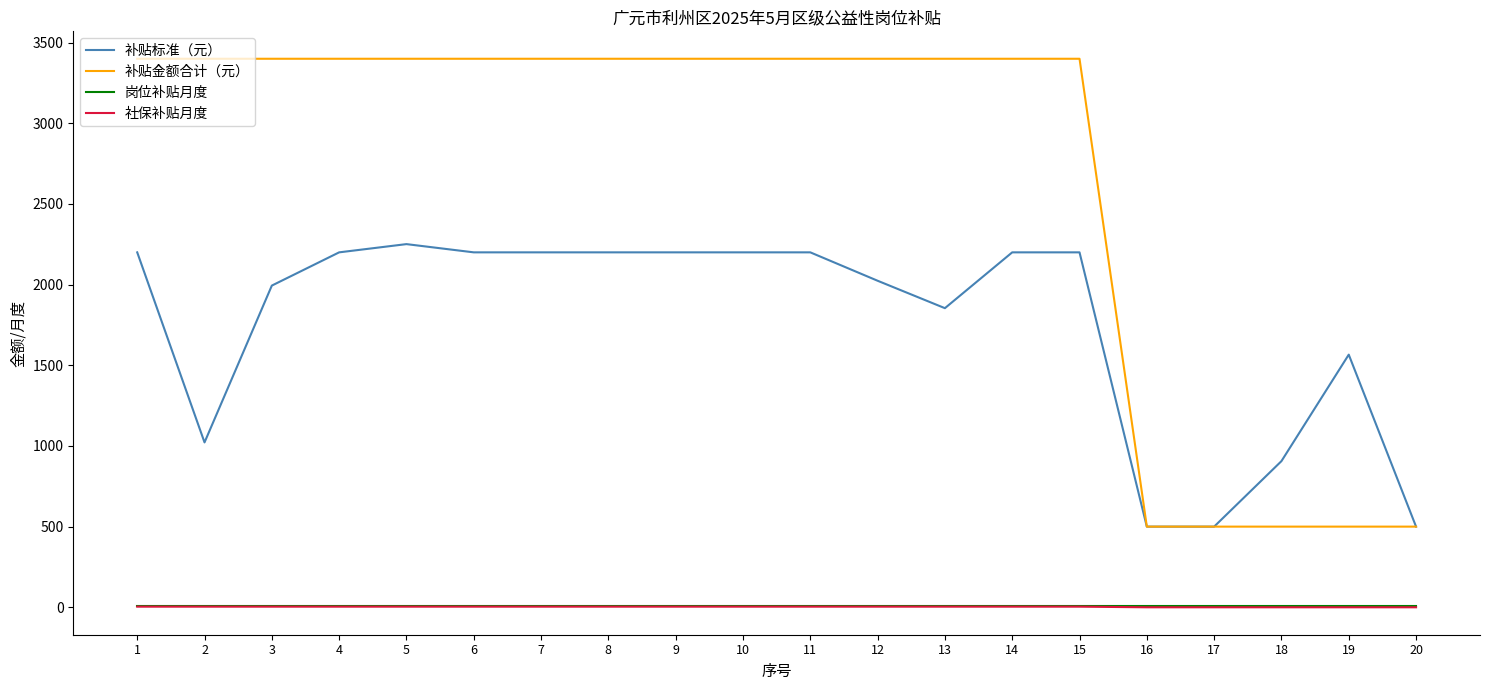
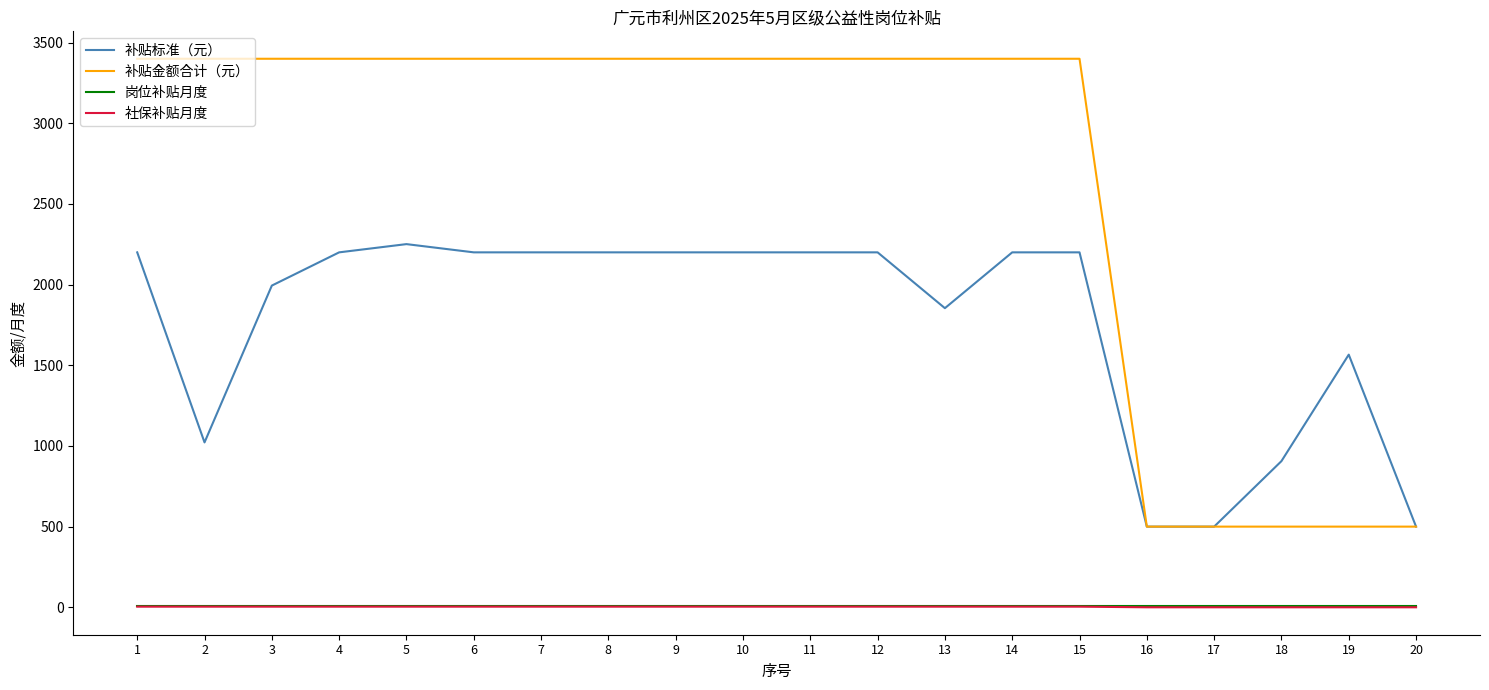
补贴标准（元）, 12: 2020 -> 2200
